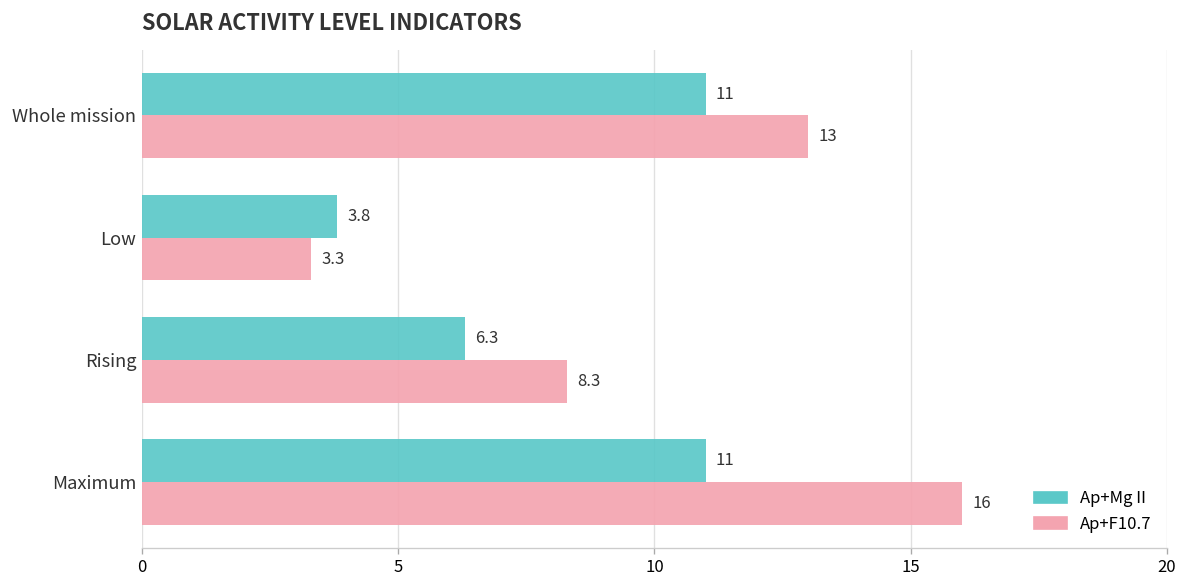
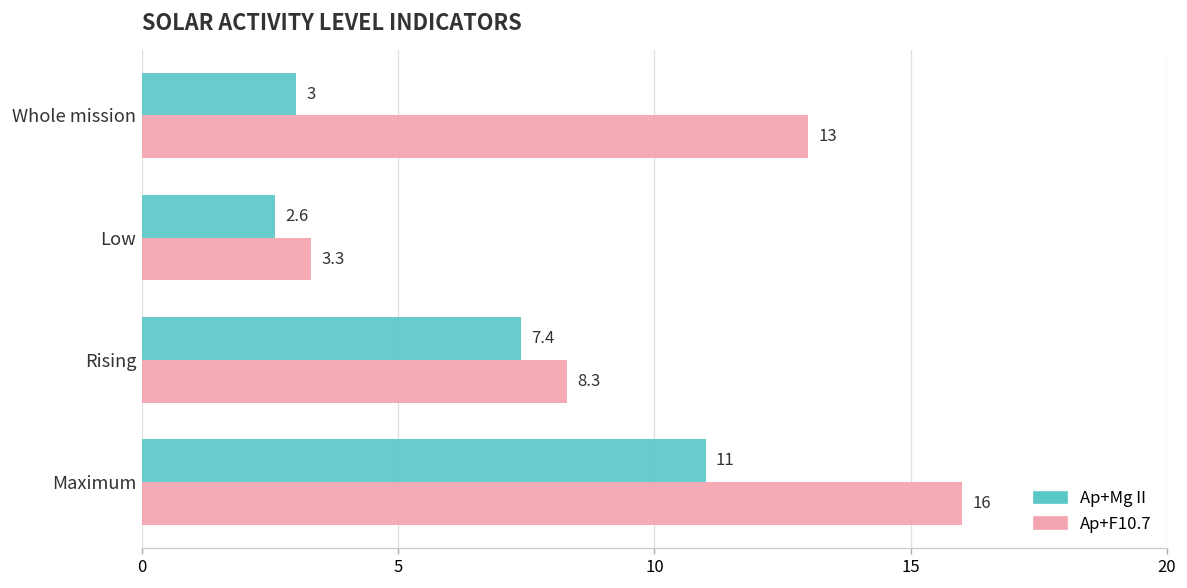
Ap+Mg II, Whole mission: 11 -> 3
Ap+Mg II, Low: 3.8 -> 2.6
Ap+Mg II, Rising: 6.3 -> 7.4
